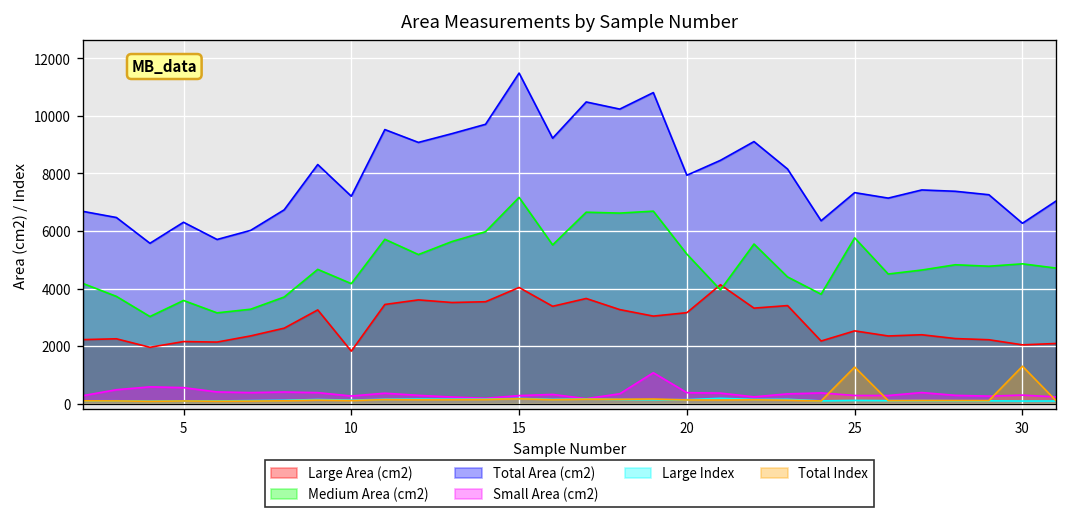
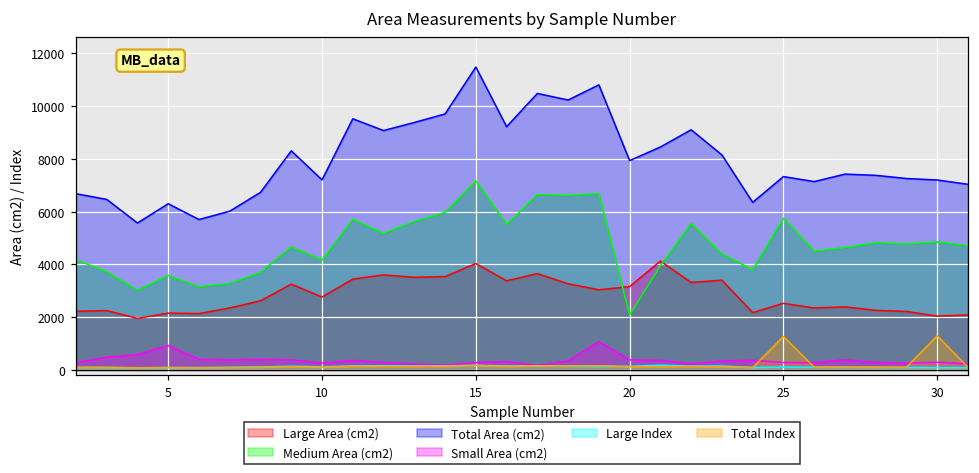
Small Area (cm2), 5: 600 -> 900
Large Area (cm2), 10: 1800 -> 2800
Medium Area (cm2), 20: 5200 -> 2100
Total Area (cm2), 30: 6300 -> 7200
